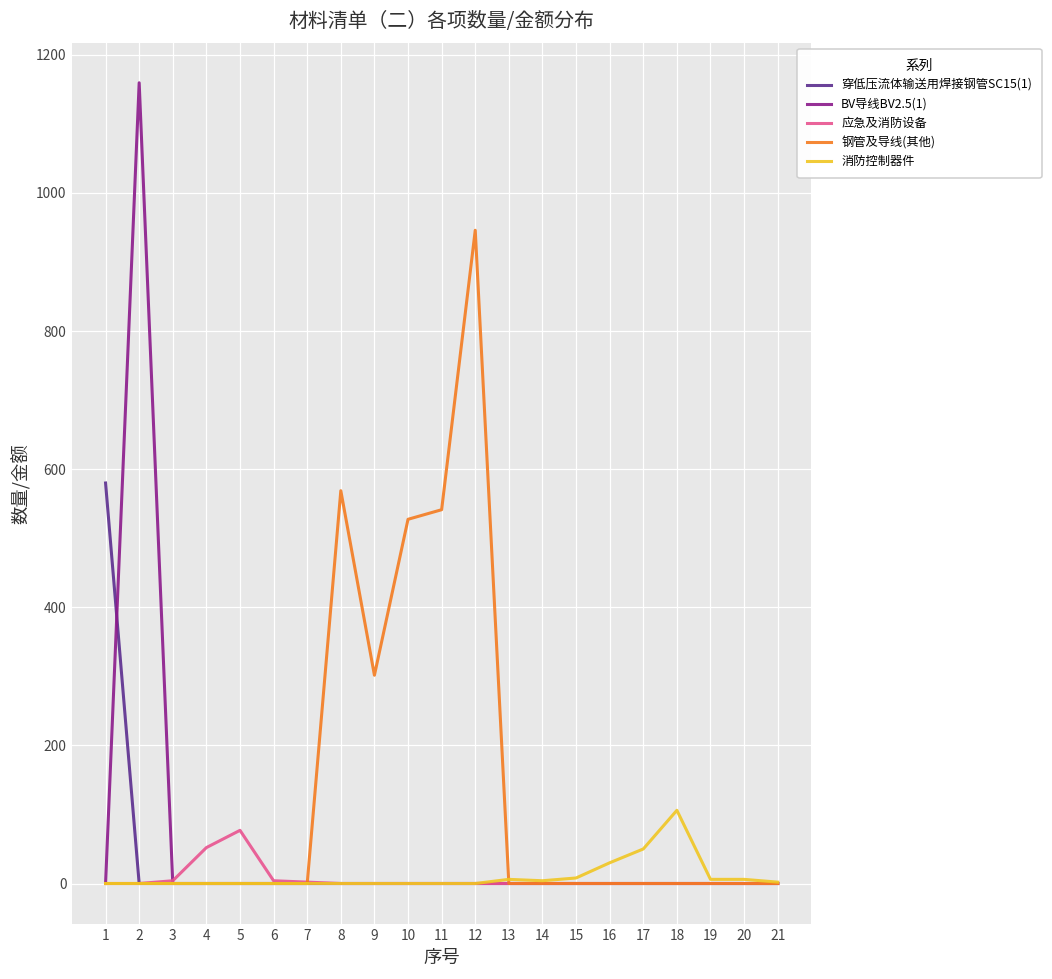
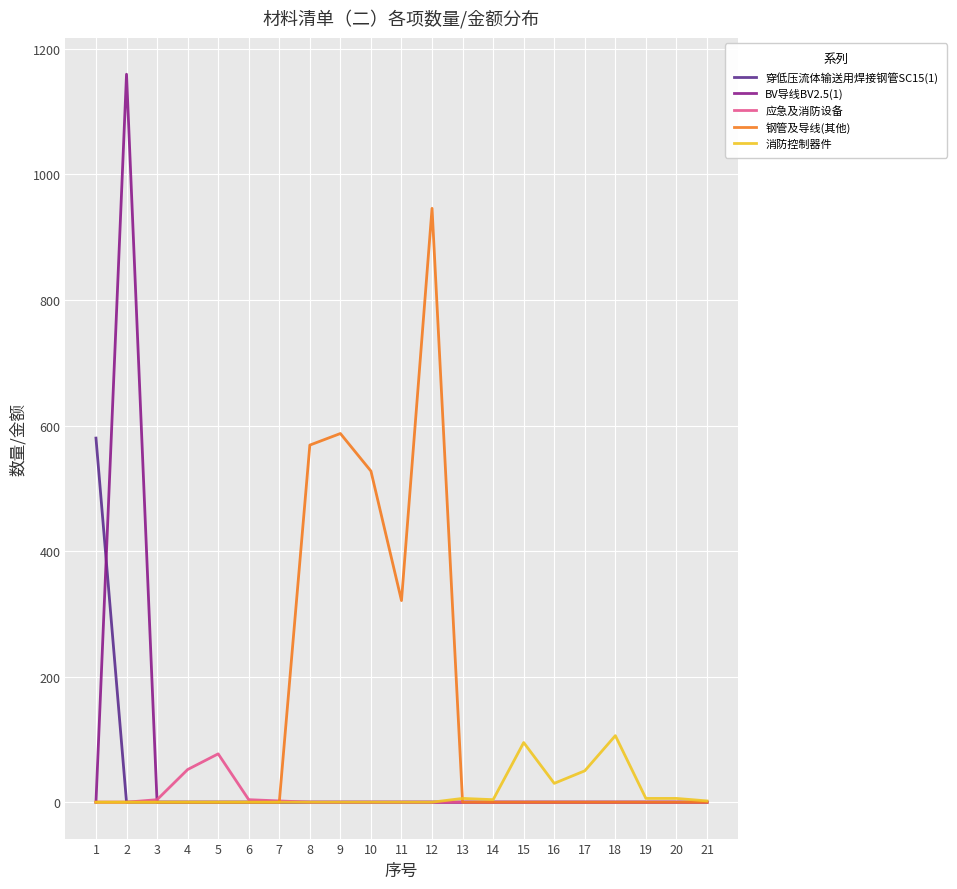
钢管及导线(其他), 9: 300 -> 590
钢管及导线(其他), 11: 540 -> 320
消防控制器件, 15: 10 -> 100
